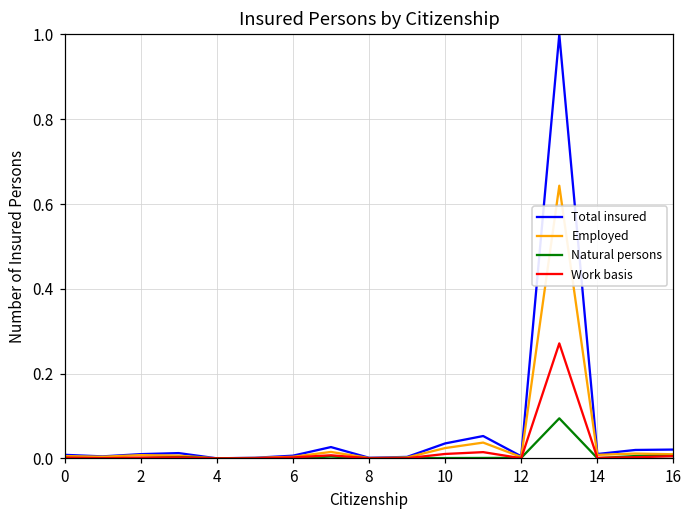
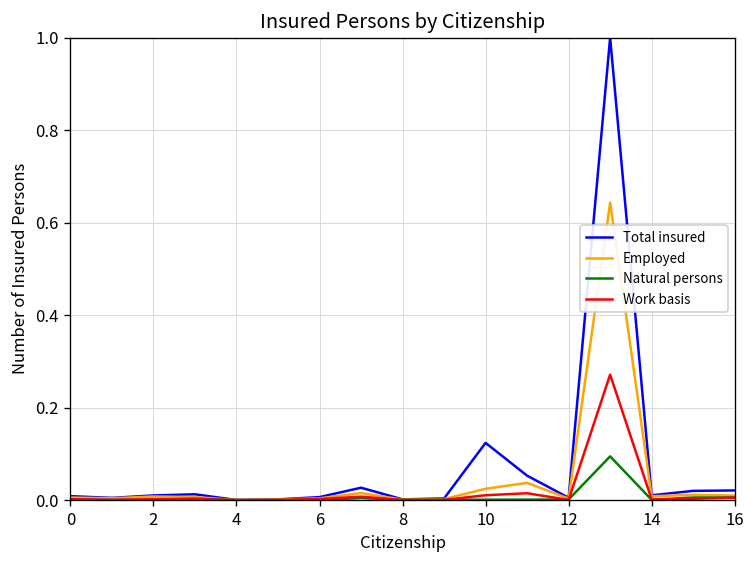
Total insured, 10: 0.04 -> 0.12
